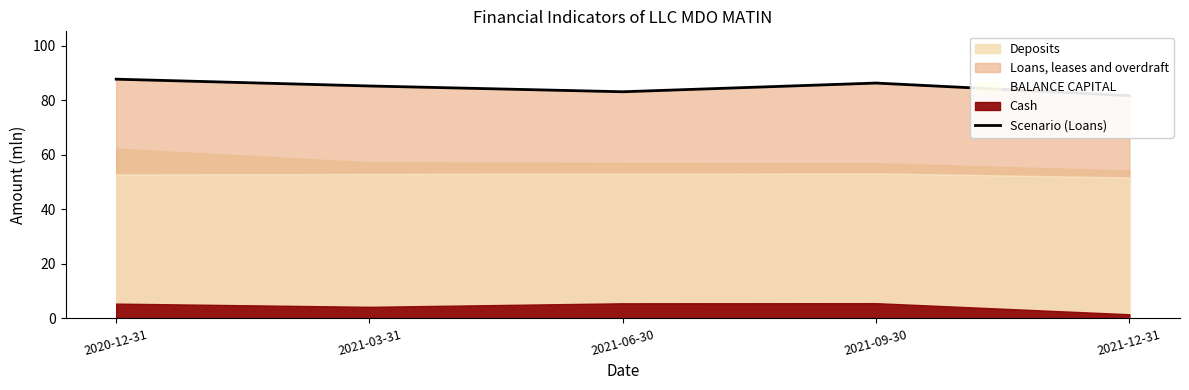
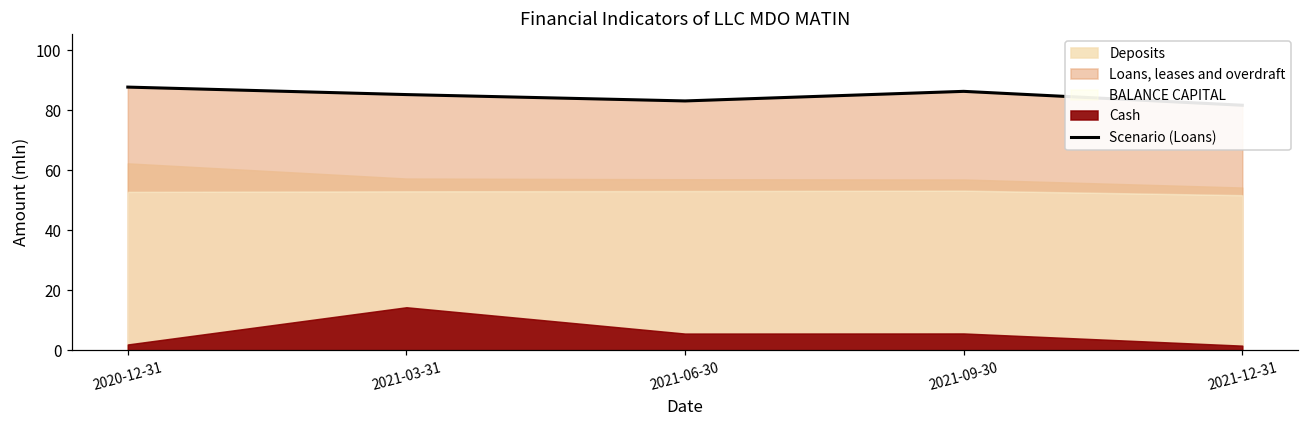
Cash, 2020-12-31: 5 -> 2
Cash, 2021-03-31: 4 -> 14
